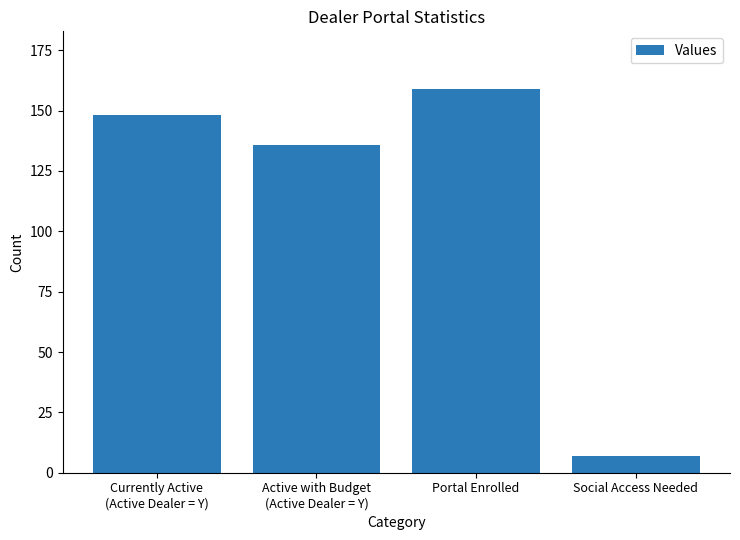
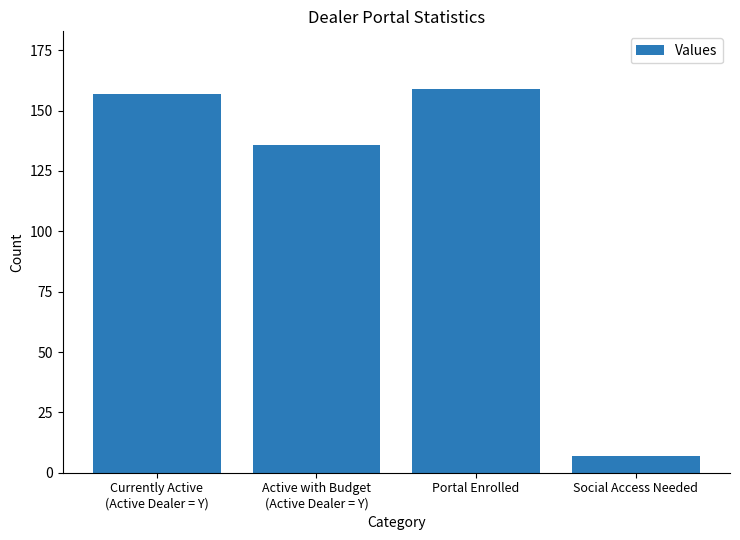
Currently Active (Active Dealer = Y): 148 -> 157
